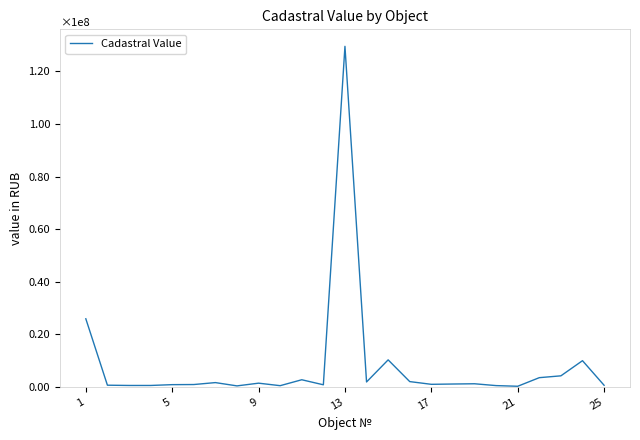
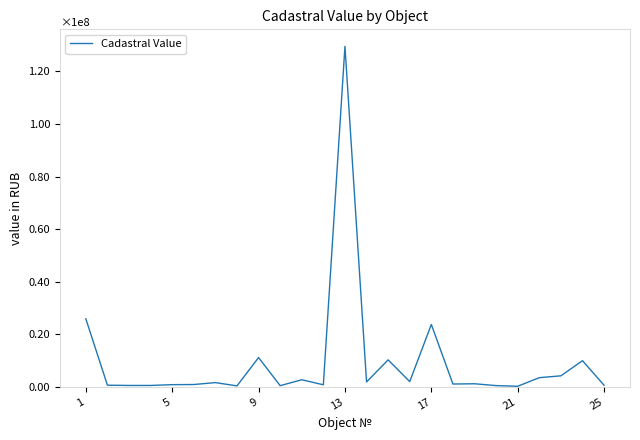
9: 0.01 -> 0.11
17: 0.01 -> 0.24
